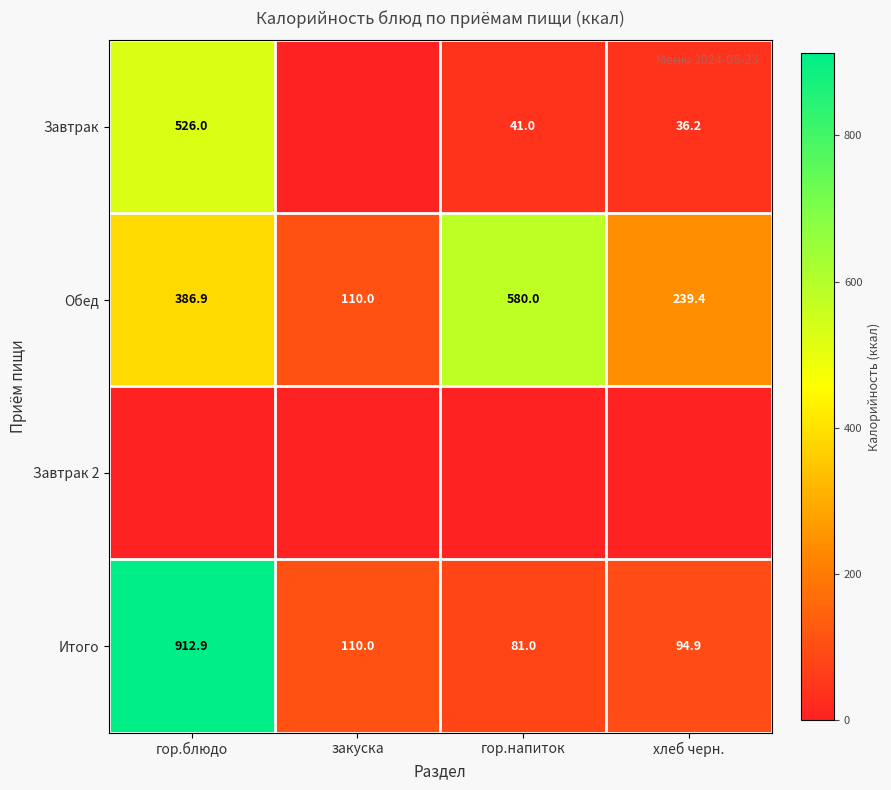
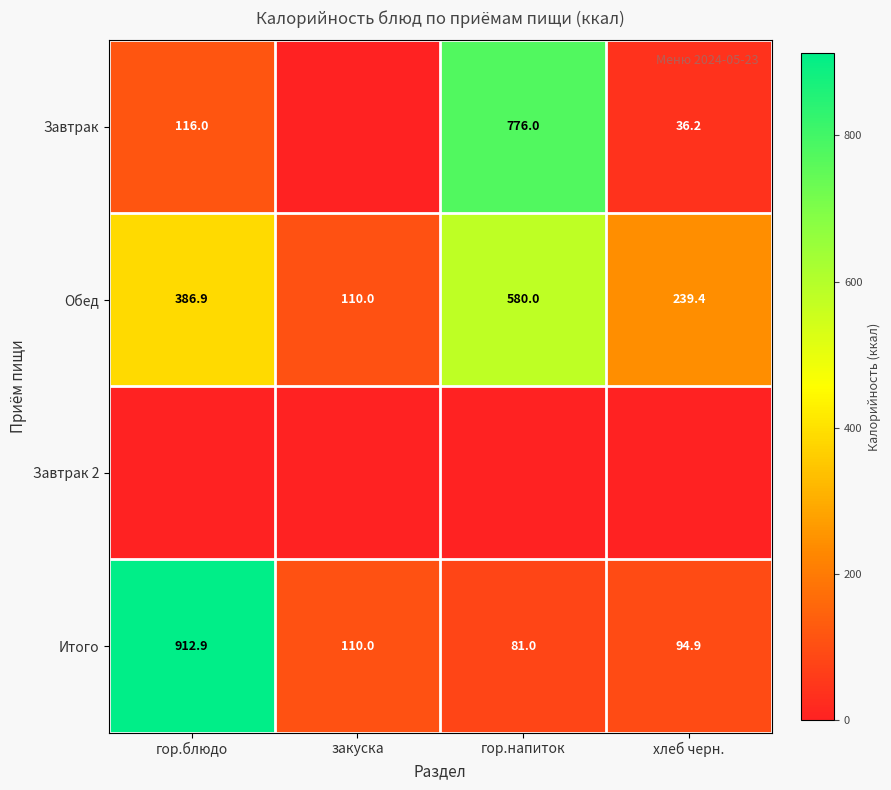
Завтрак, гор.блюдо: 526.0 -> 116.0
Завтрак, гор.напиток: 41.0 -> 776.0
